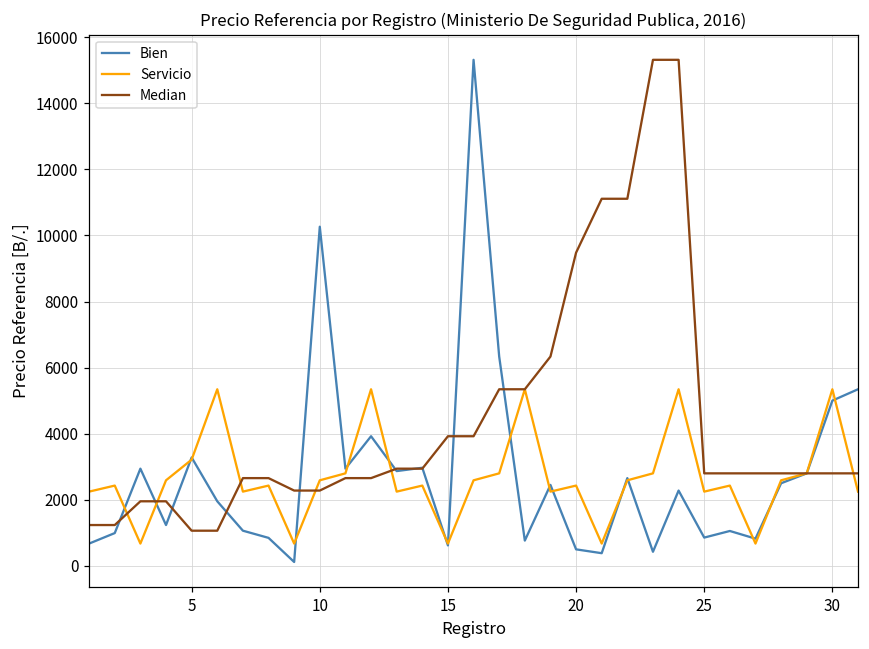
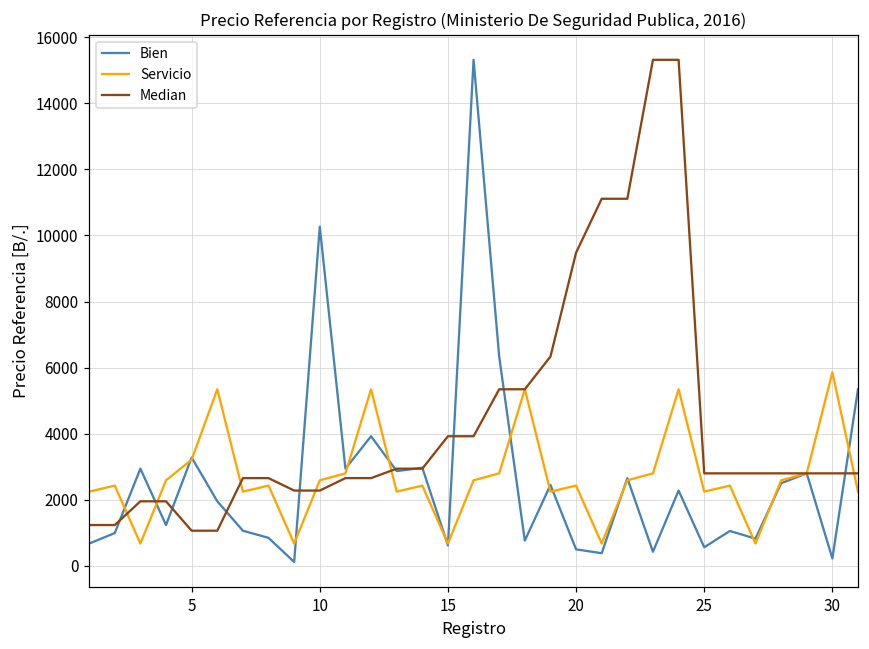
Bien, 25: 900 -> 600
Bien, 30: 5000 -> 200
Servicio, 30: 5300 -> 5900
